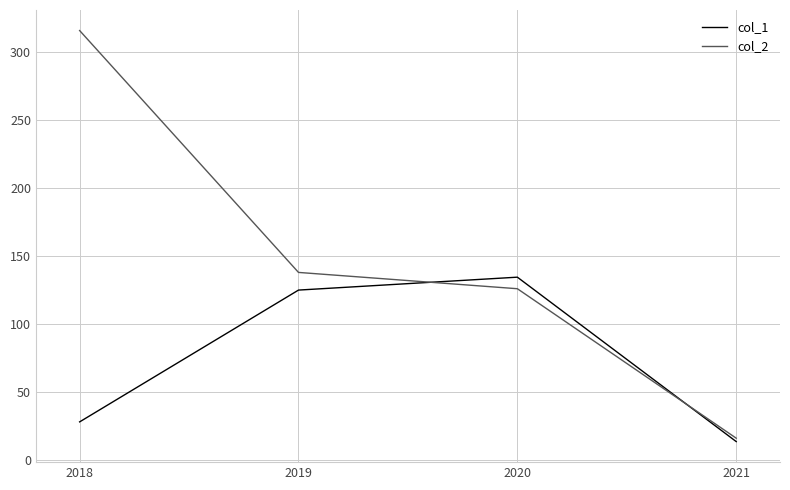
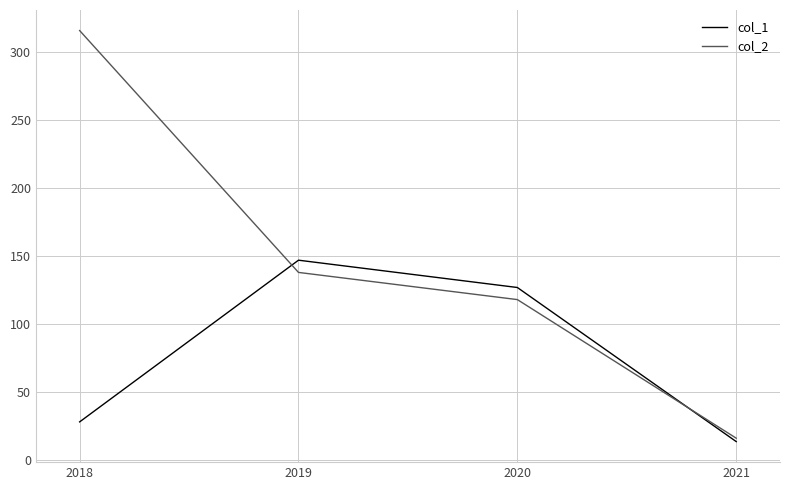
col_1, 2019: 125 -> 147
col_1, 2020: 135 -> 127
col_2, 2020: 126 -> 118
